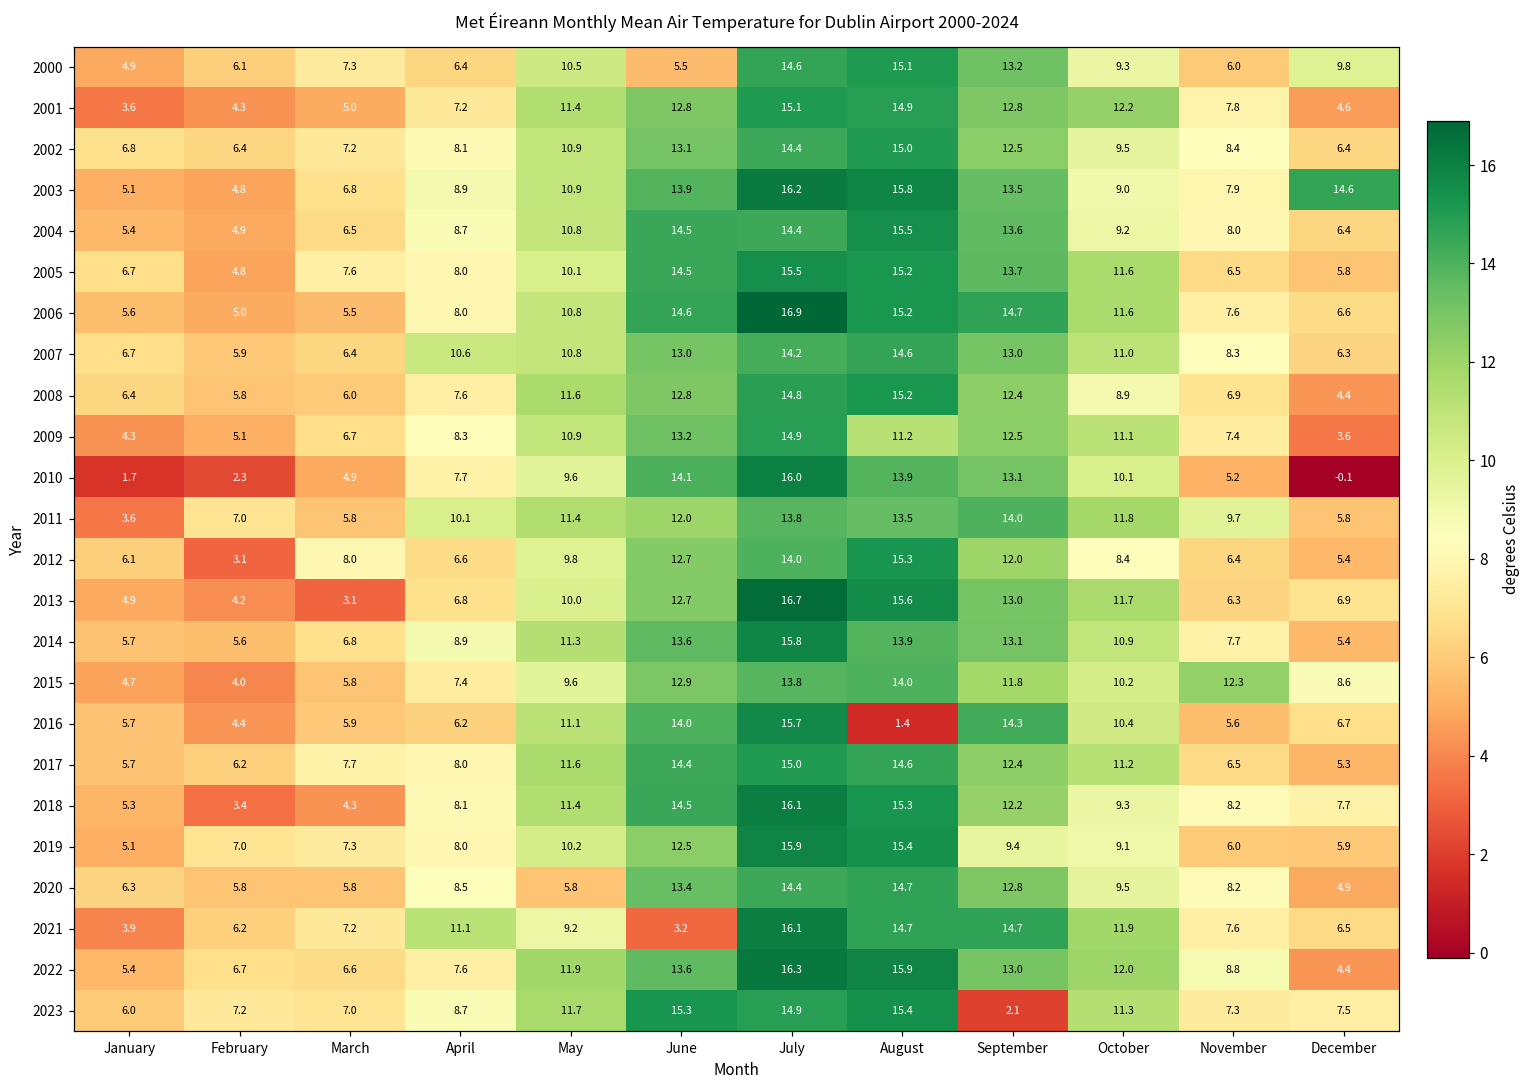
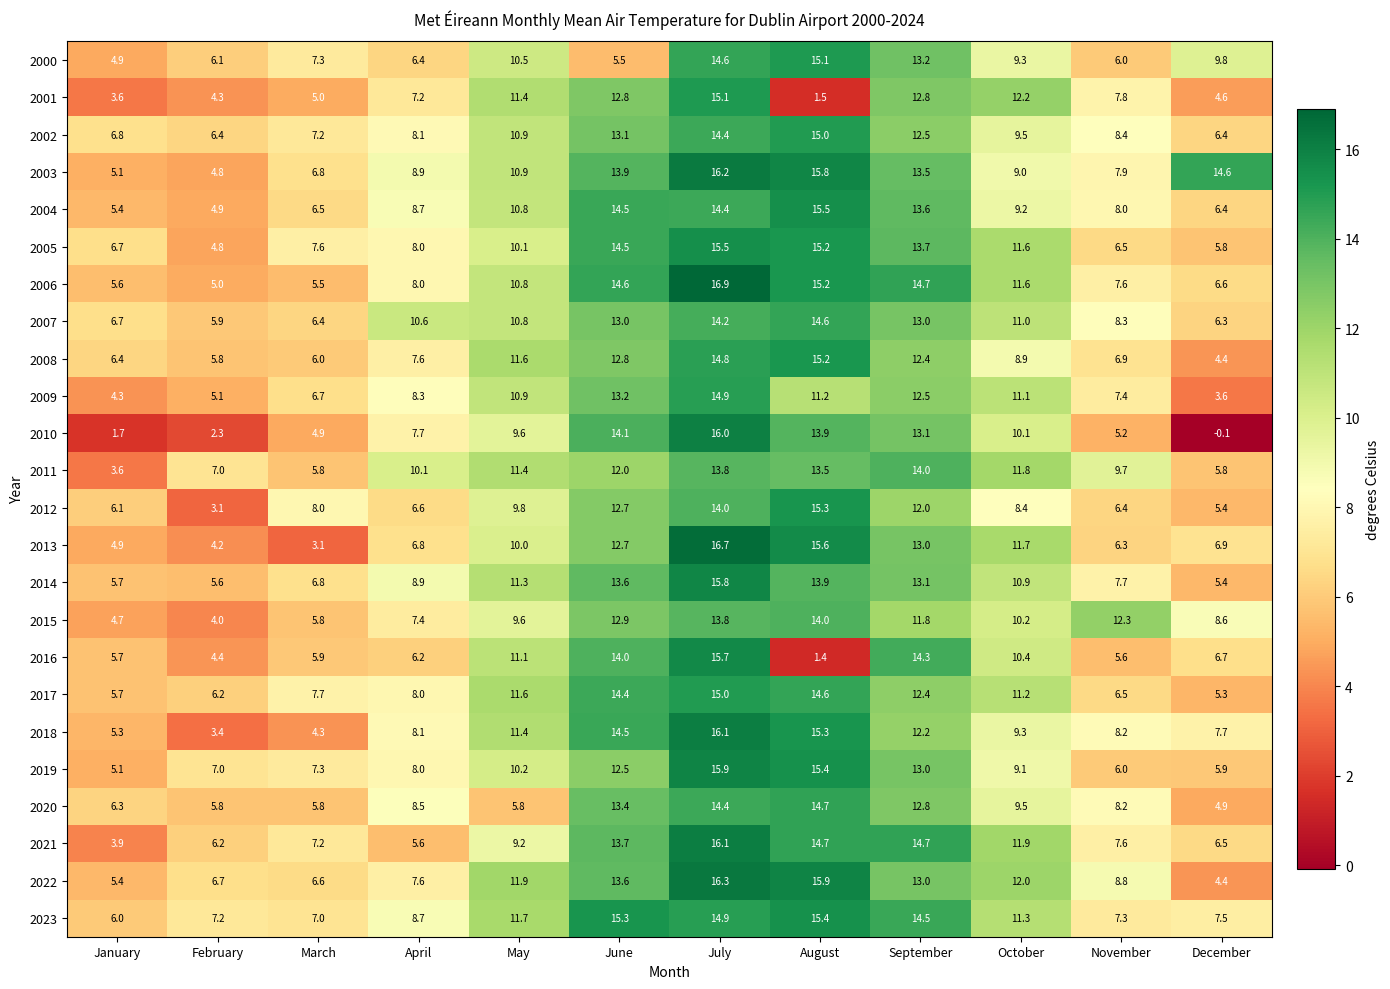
2001, August: 14.9 -> 1.5
2019, September: 9.4 -> 13.0
2021, April: 11.1 -> 5.6
2021, June: 3.2 -> 13.7
2023, September: 2.1 -> 14.5
